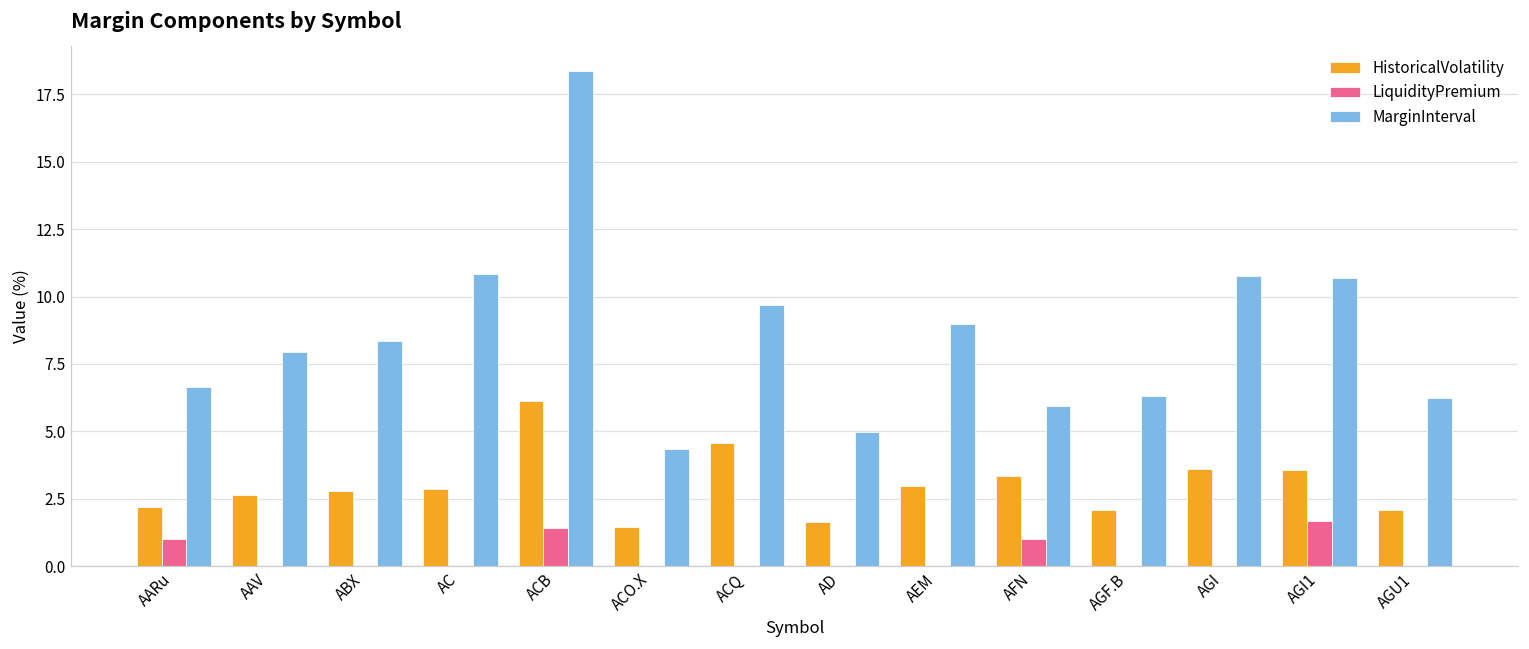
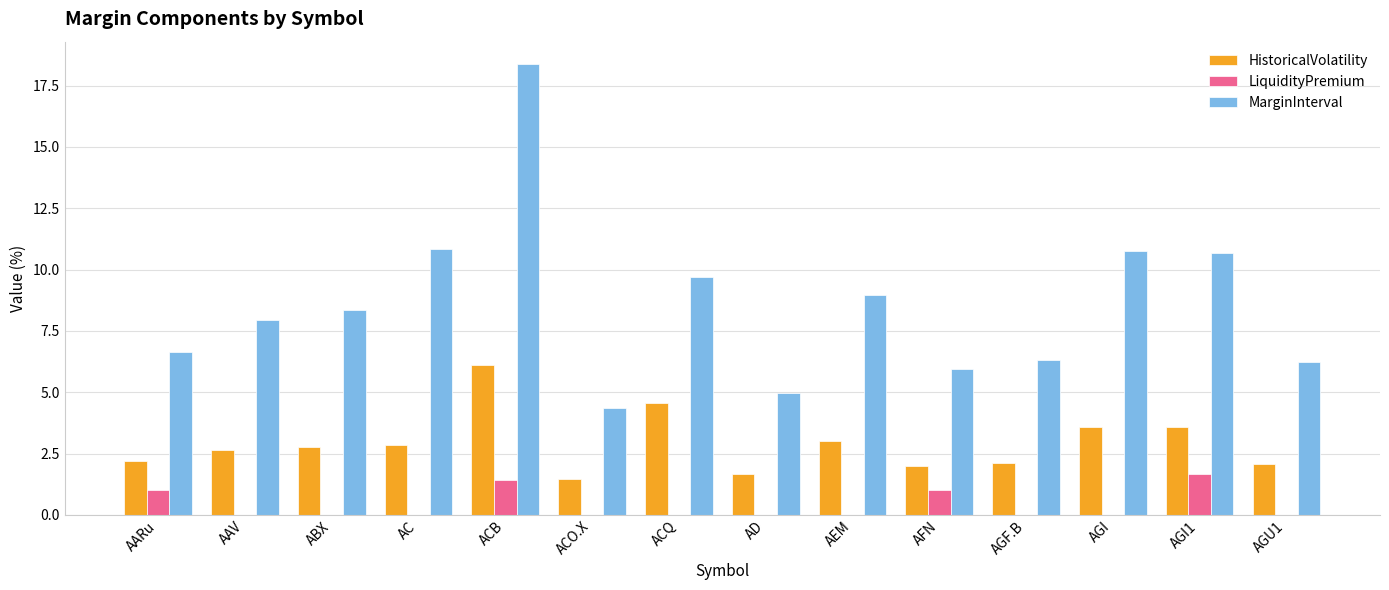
HistoricalVolatility, AFN: 3.3 -> 2.0
